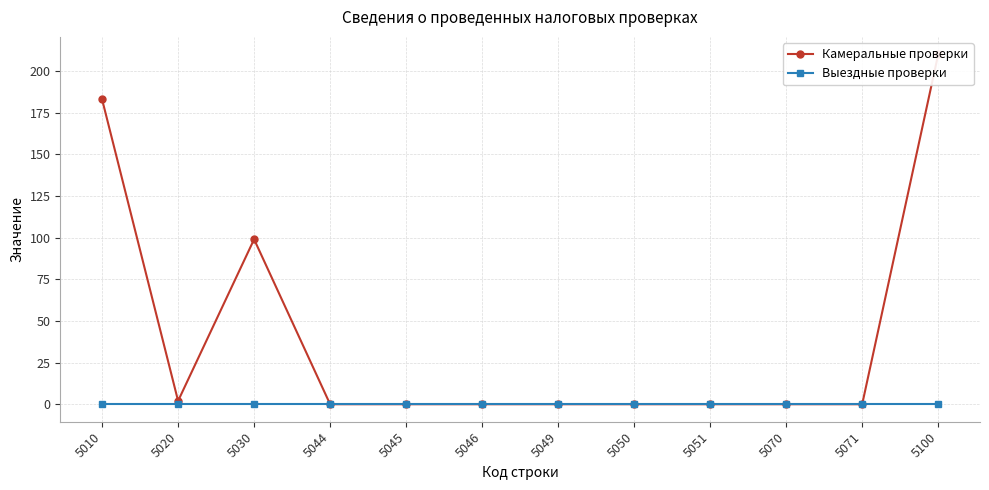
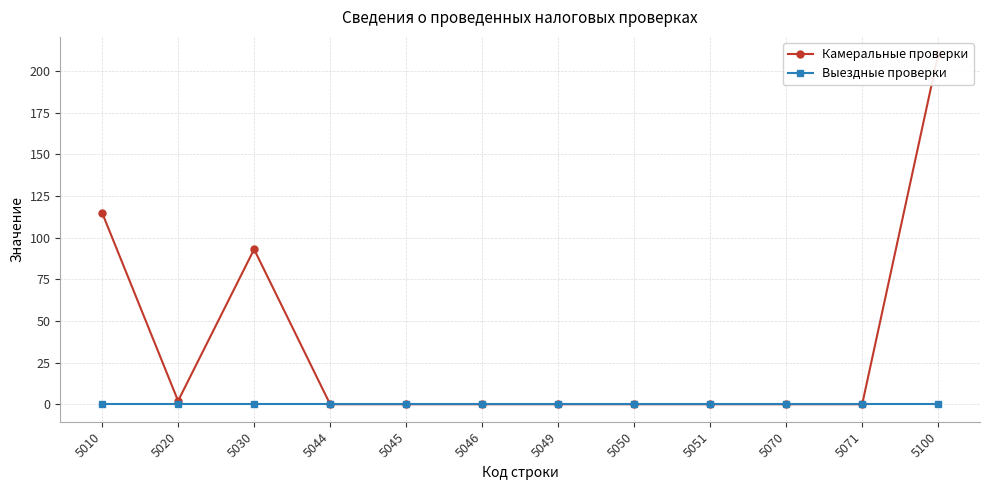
Камеральные проверки, 5010: 183 -> 115
Камеральные проверки, 5030: 99 -> 93
